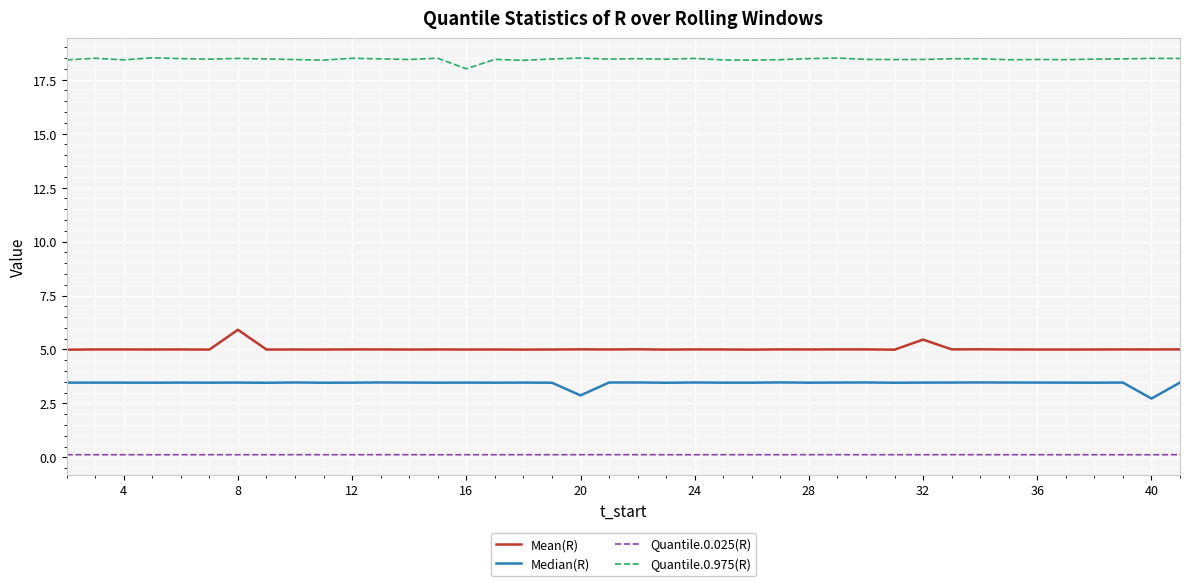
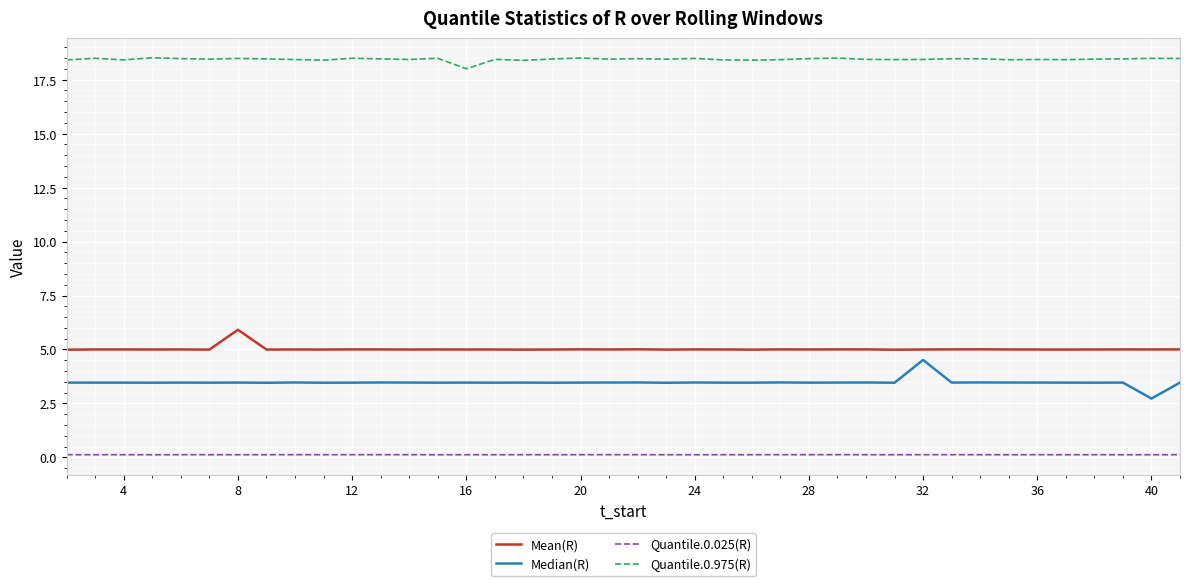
Median(R), 20: 2.9 -> 3.5
Mean(R), 32: 5.5 -> 5.0
Median(R), 32: 3.5 -> 4.5
